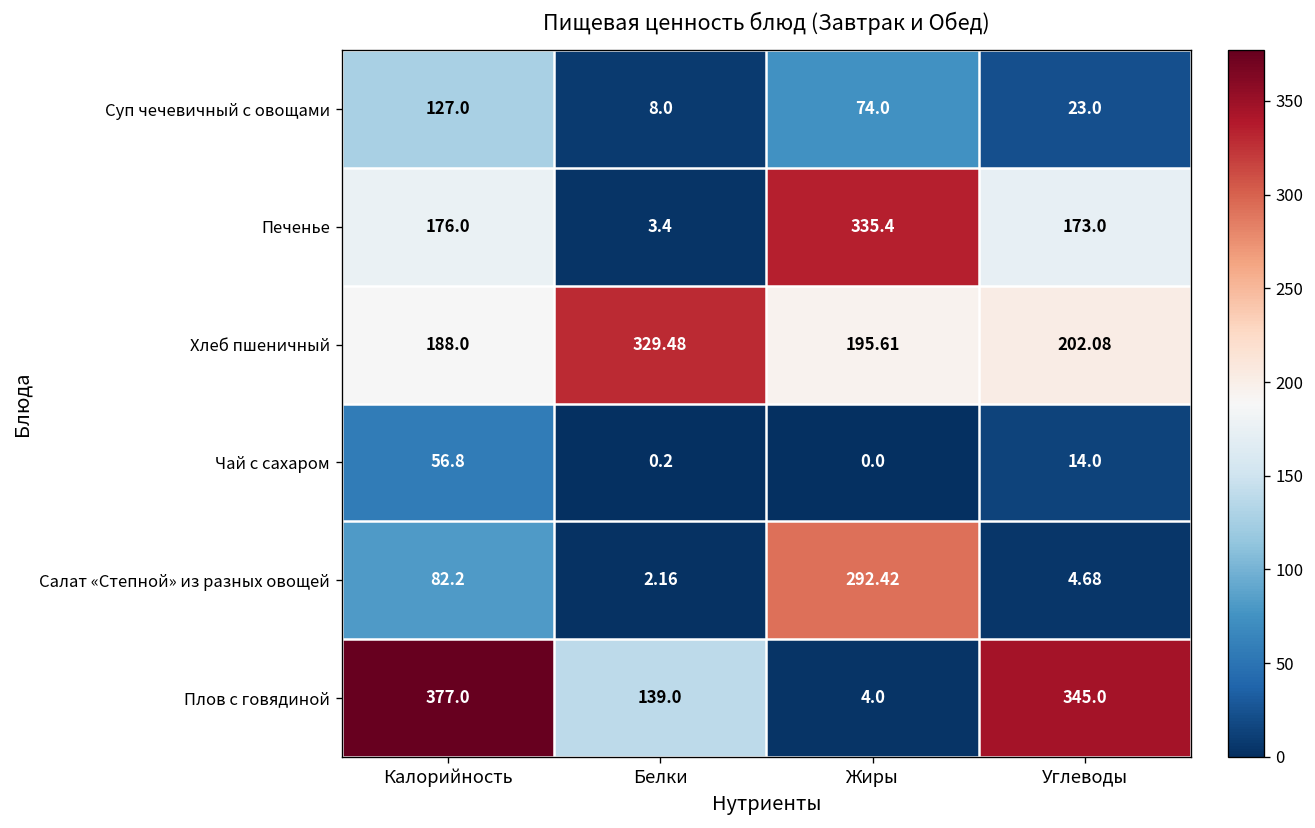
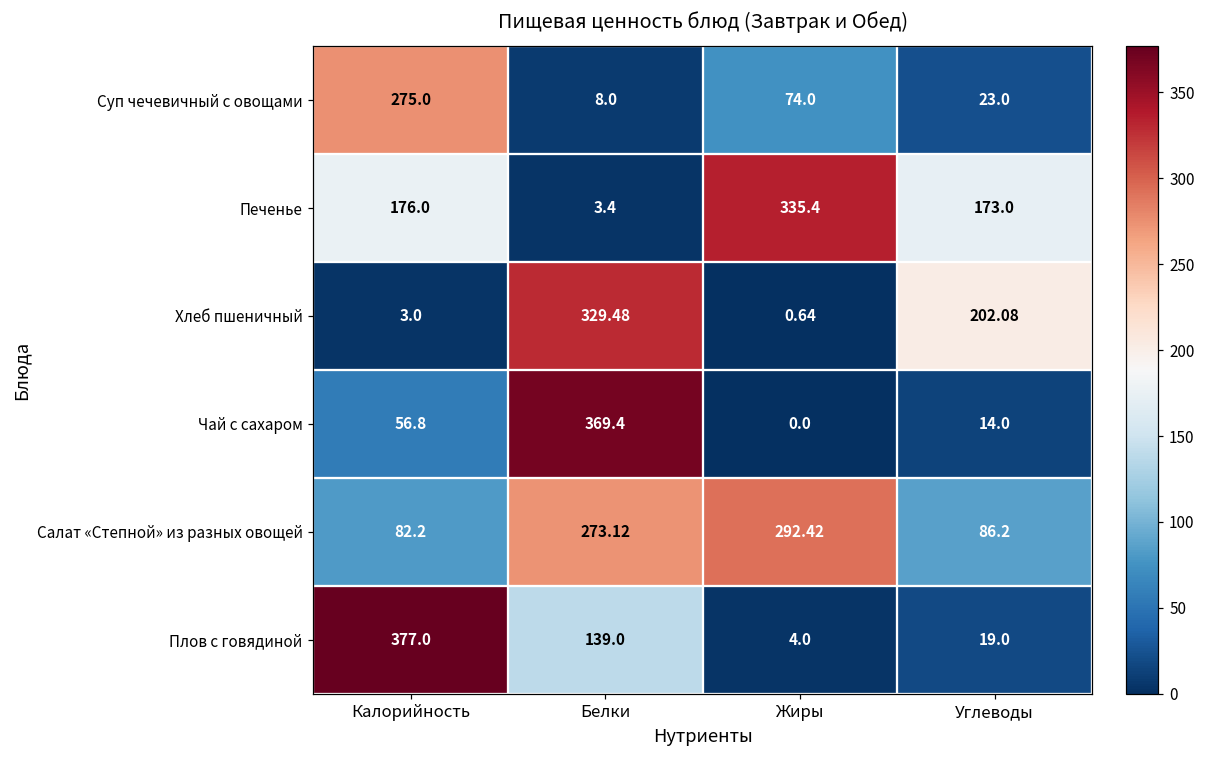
Суп чечевичный с овощами, Калорийность: 127.0 -> 275.0
Хлеб пшеничный, Калорийность: 188.0 -> 3.0
Хлеб пшеничный, Жиры: 195.61 -> 0.64
Чай с сахаром, Белки: 0.2 -> 369.4
Салат «Степной» из разных овощей, Белки: 2.16 -> 273.12
Салат «Степной» из разных овощей, Углеводы: 4.68 -> 86.2
Плов с говядиной, Углеводы: 345.0 -> 19.0
